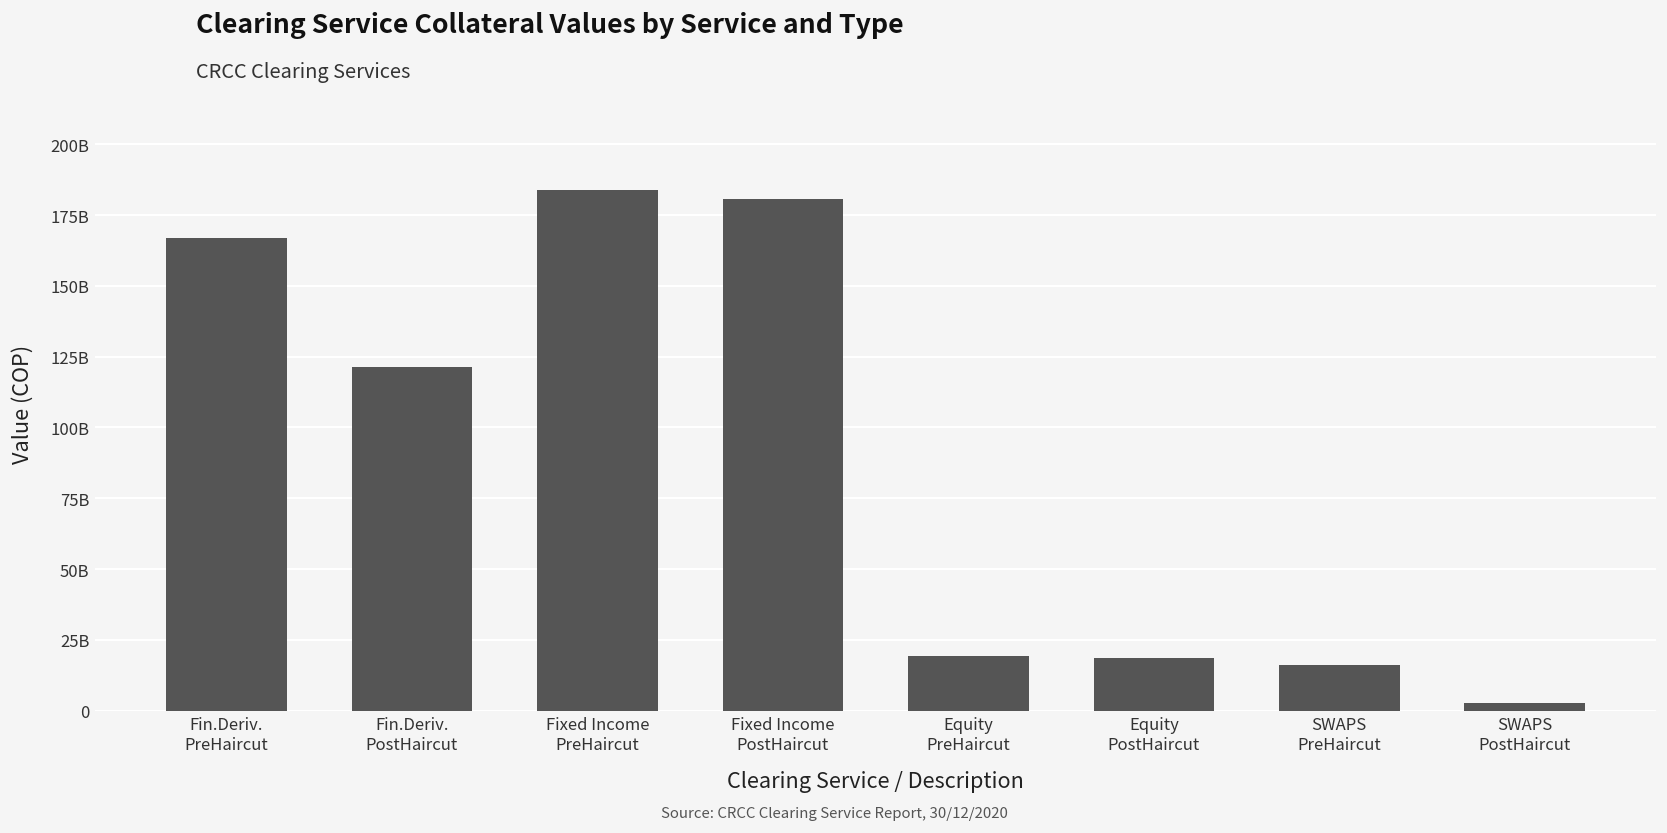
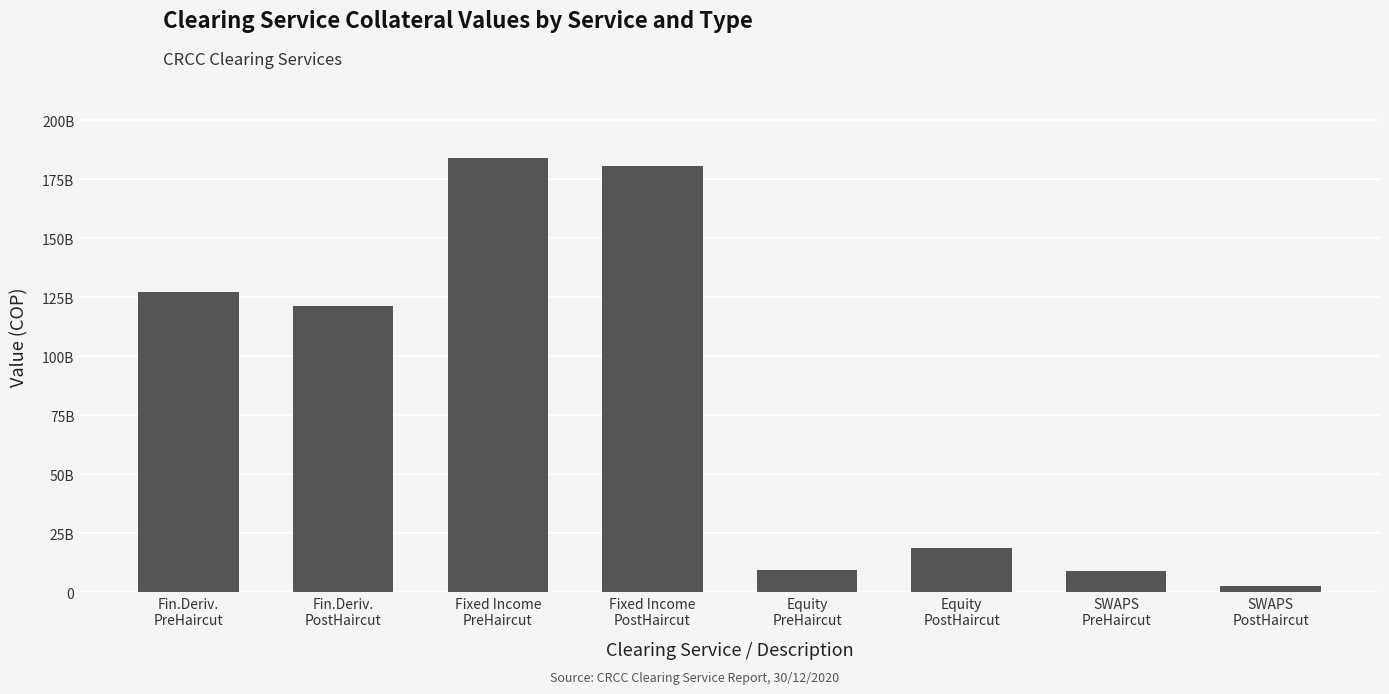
Fin.Deriv. PreHaircut: 167000000000 -> 127000000000
Equity PreHaircut: 19000000000 -> 9000000000
SWAPS PreHaircut: 16000000000 -> 9000000000
